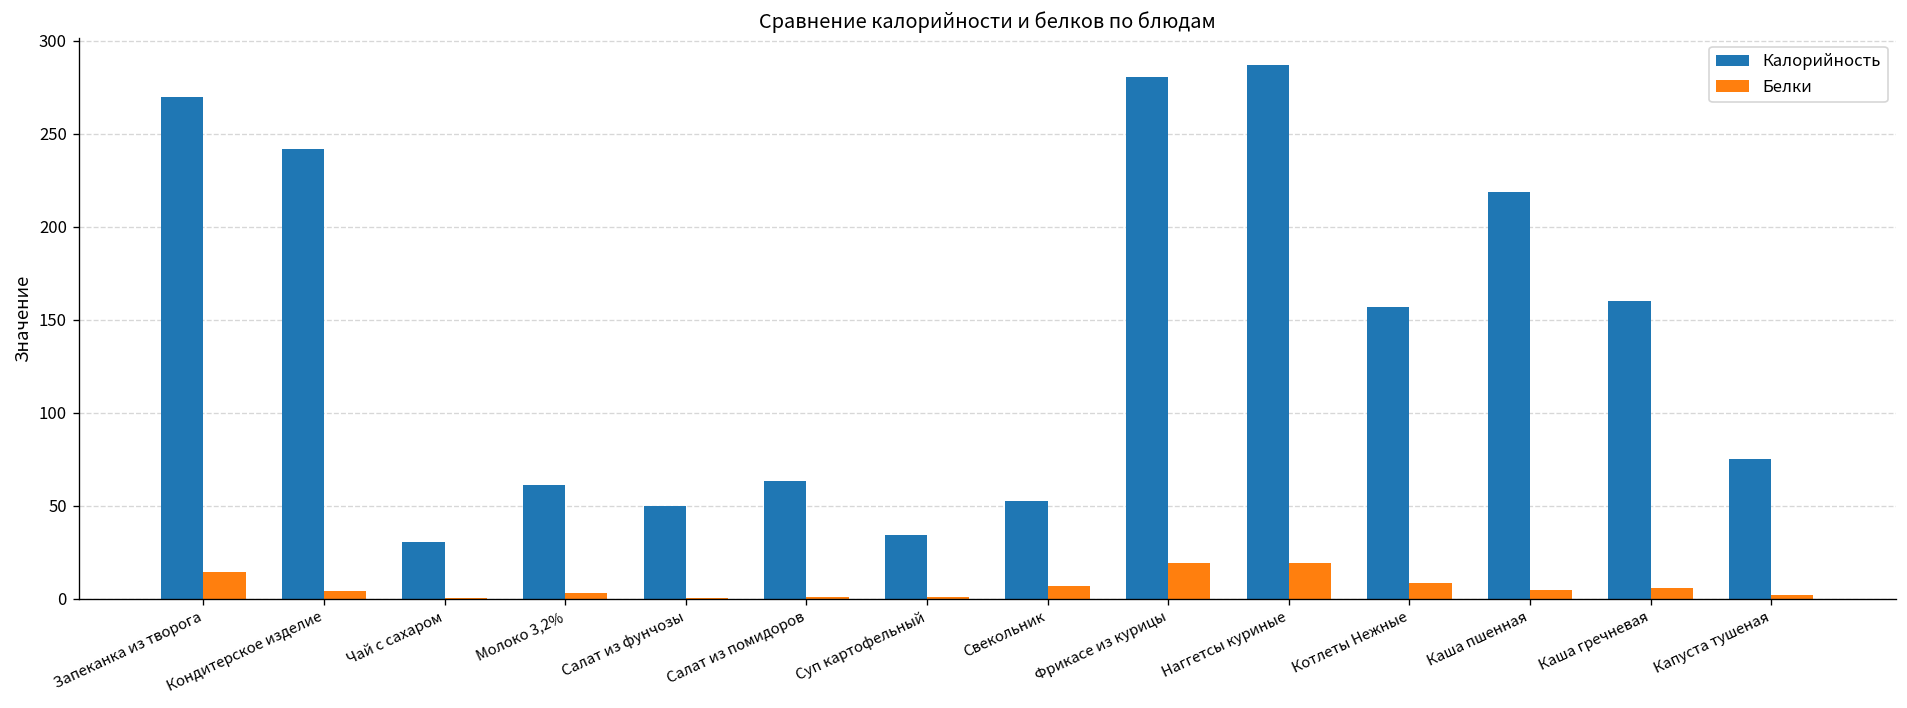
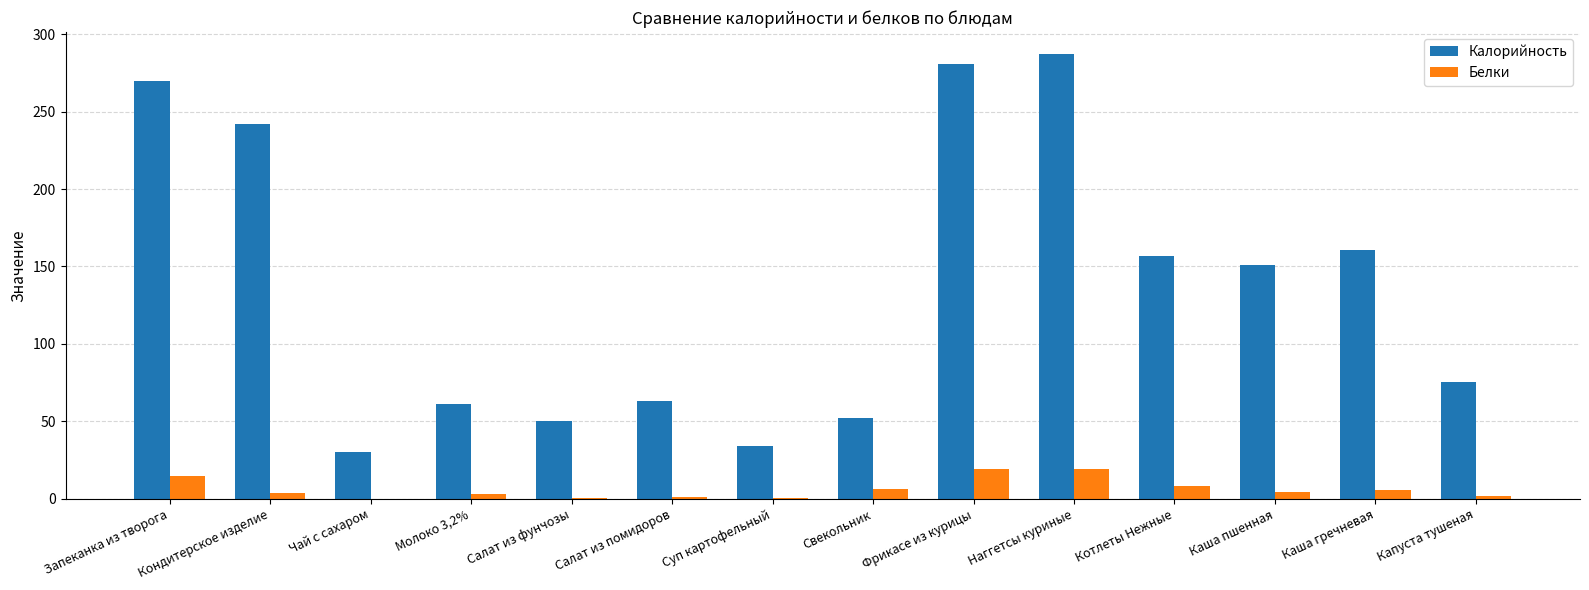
Калорийность, Каша пшенная: 219 -> 151
